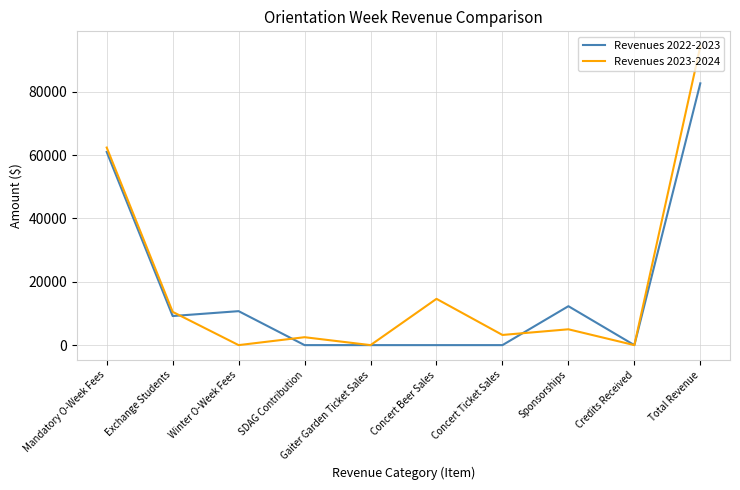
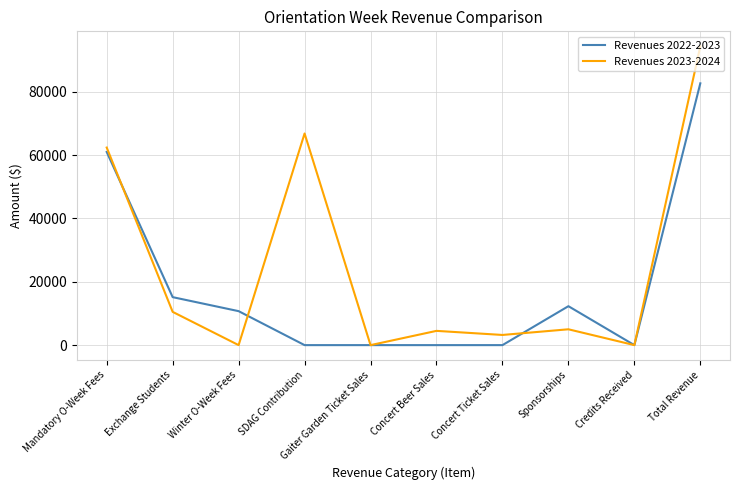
Revenues 2022-2023, Exchange Students: 9000 -> 15000
Revenues 2023-2024, SDAG Contribution: 3000 -> 67000
Revenues 2023-2024, Concert Beer Sales: 15000 -> 5000
